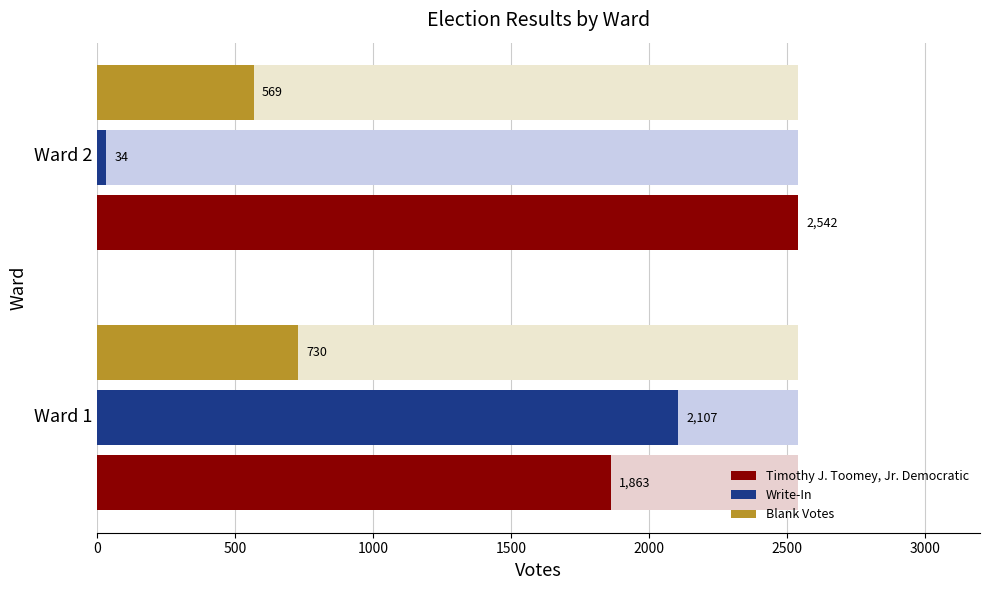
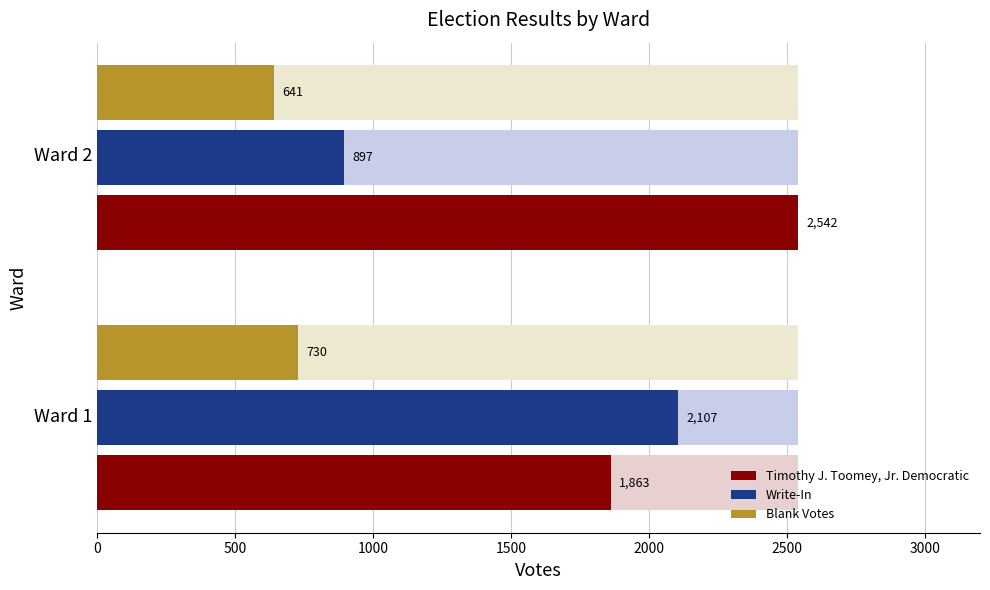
Blank Votes, Ward 2: 569 -> 641
Write-In, Ward 2: 34 -> 897
